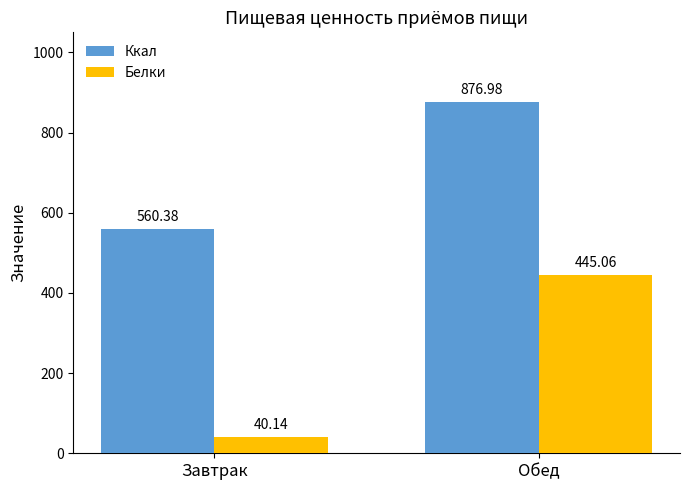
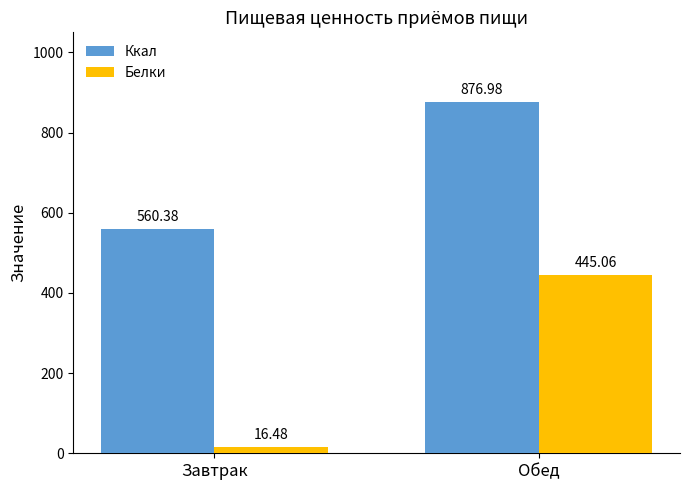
Белки, Завтрак: 40.14 -> 16.48
